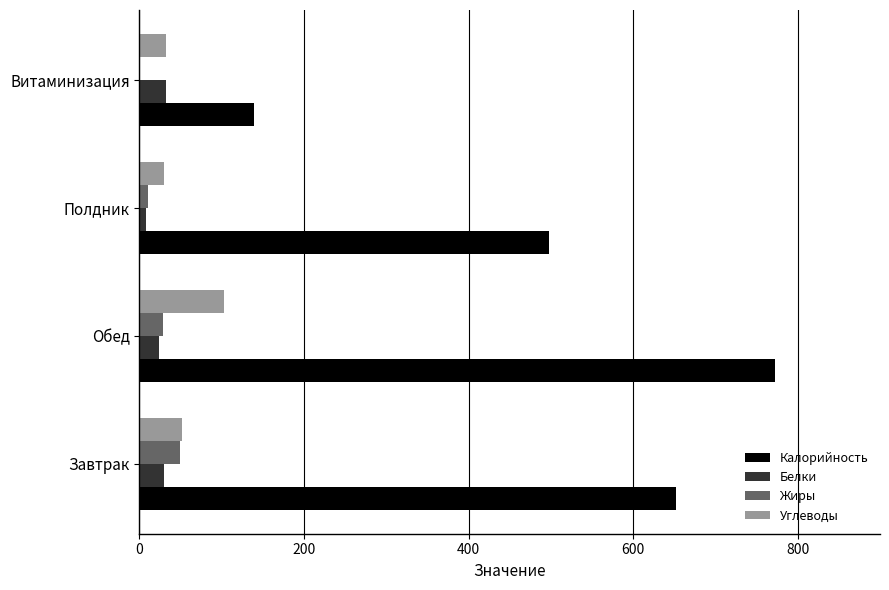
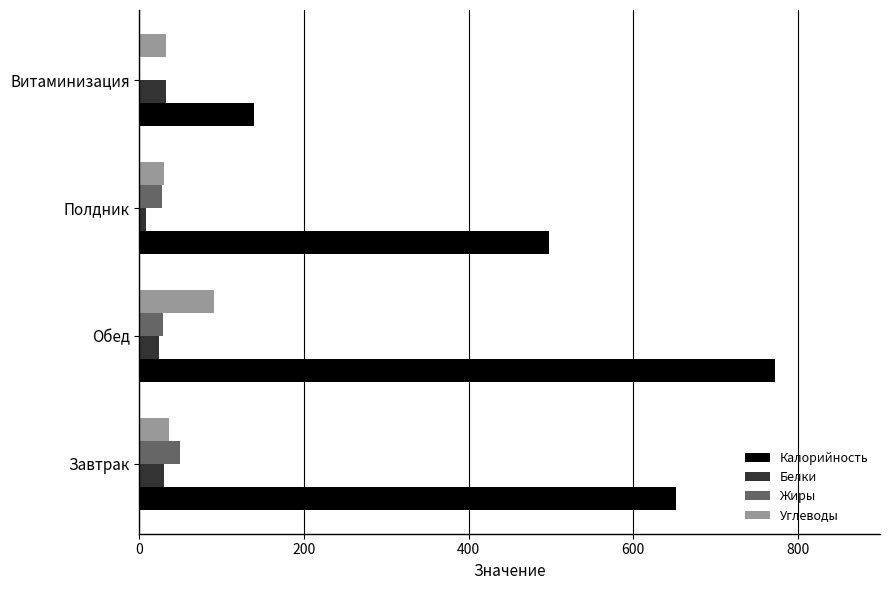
Жиры, Полдник: 10 -> 30
Углеводы, Обед: 100 -> 90
Углеводы, Завтрак: 50 -> 40
